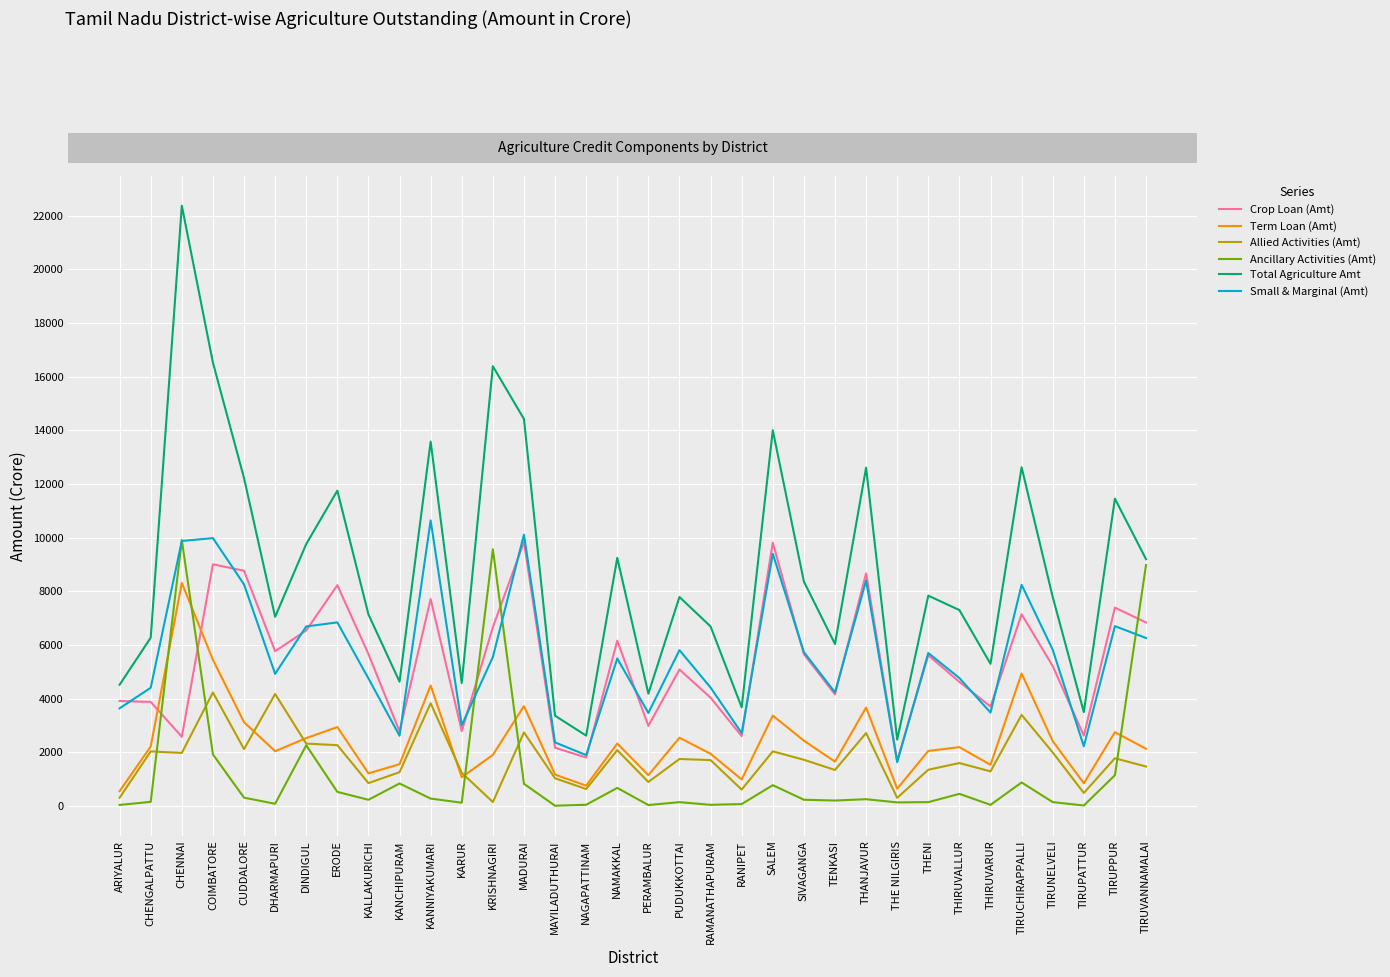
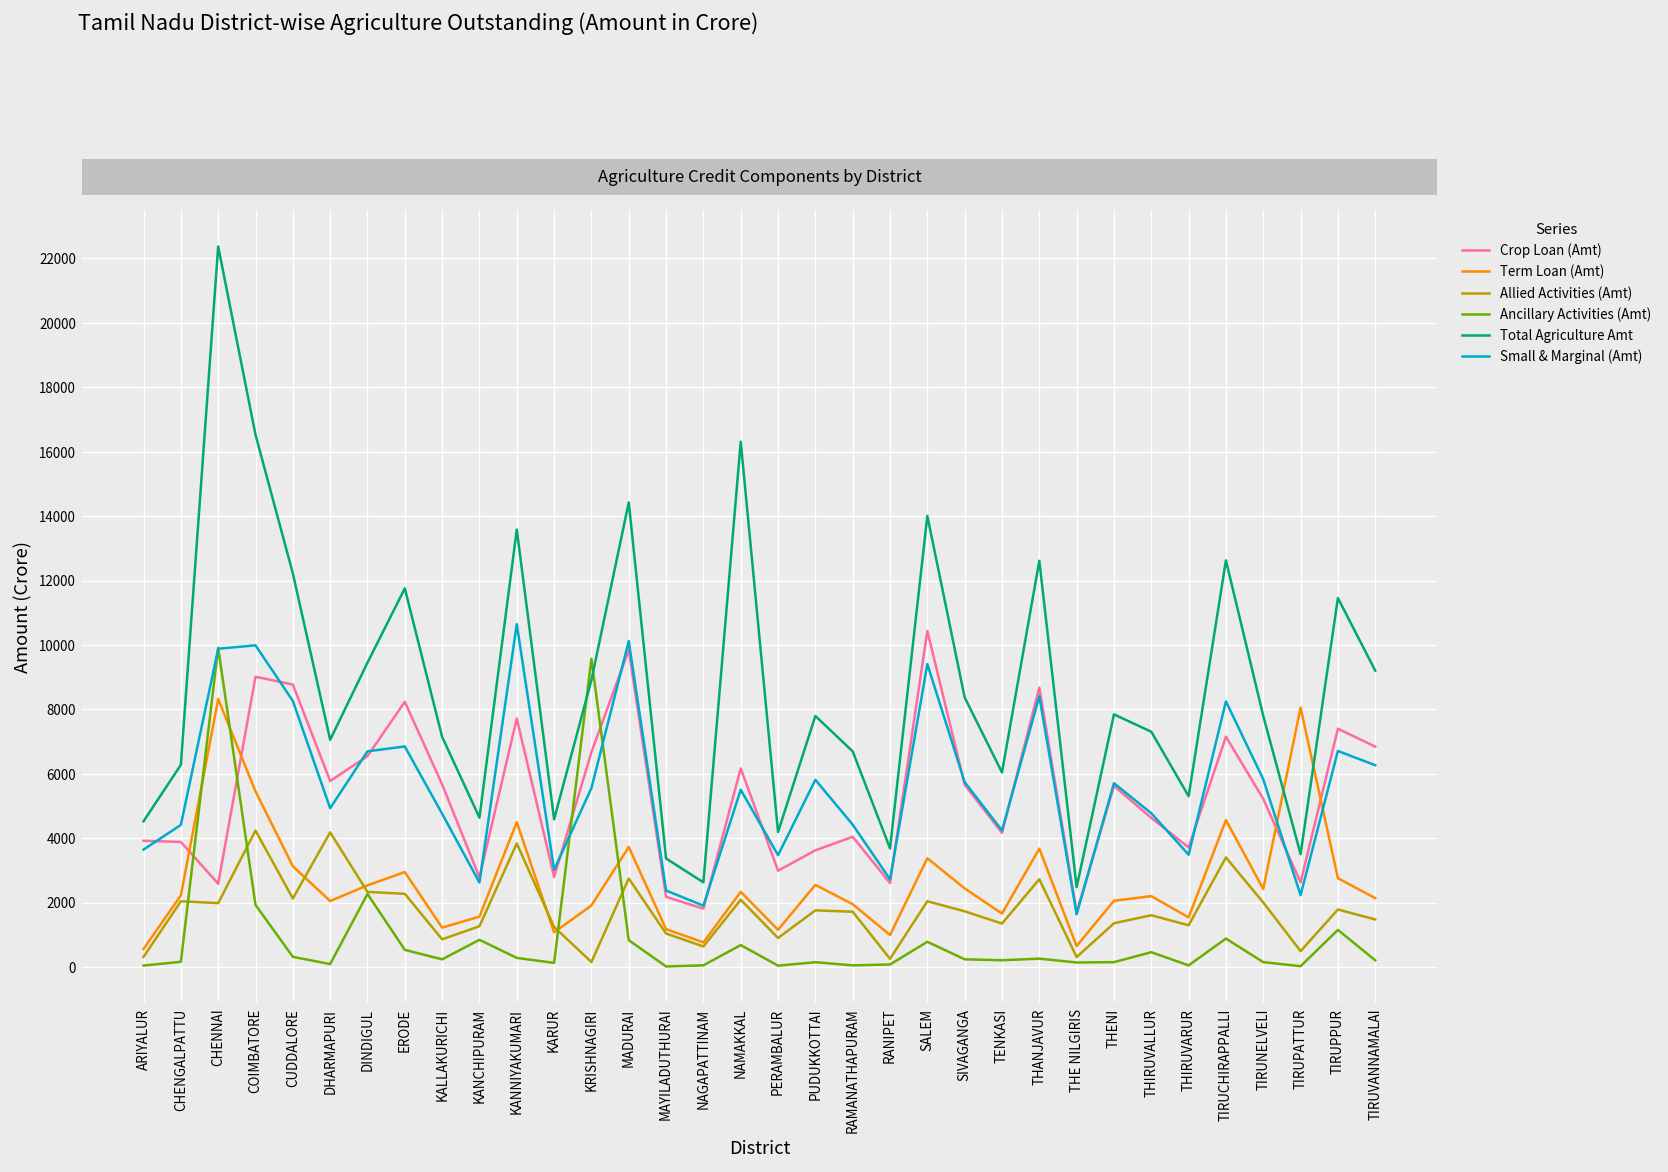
Total Agriculture Amt, DINDIGUL: 9800 -> 9400
Total Agriculture Amt, KRISHNAGIRI: 16400 -> 8900
Total Agriculture Amt, NAMAKKAL: 9300 -> 16300
Crop Loan (Amt), PUDUKKOTTAI: 5100 -> 3600
Allied Activities (Amt), RANIPET: 600 -> 300
Crop Loan (Amt), SALEM: 9800 -> 10400
Term Loan (Amt), TIRUCHIRAPPALLI: 4900 -> 4600
Term Loan (Amt), TIRUPATTUR: 900 -> 8100
Ancillary Activities (Amt), TIRUVANNAMALAI: 9000 -> 200
